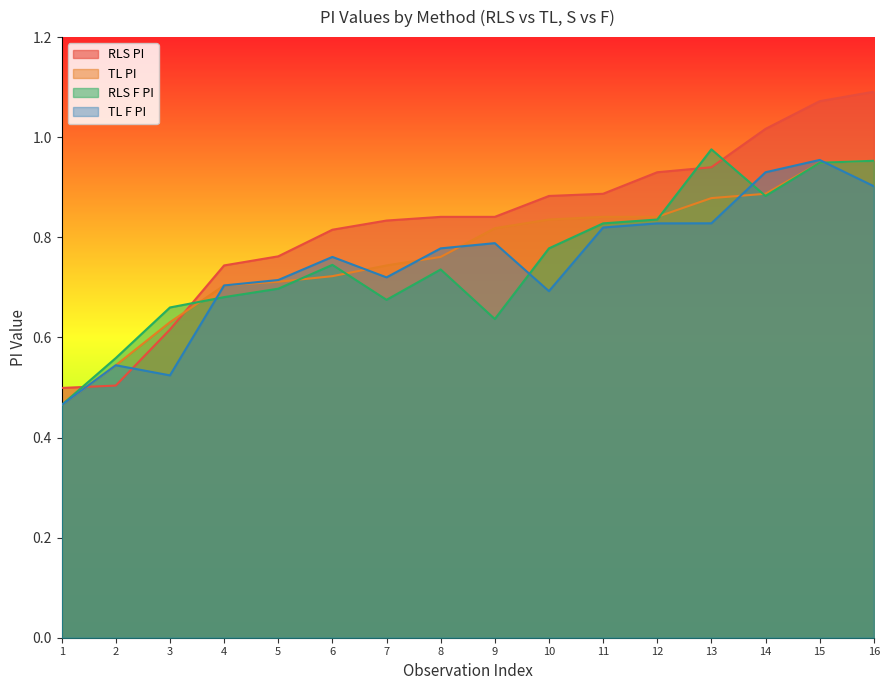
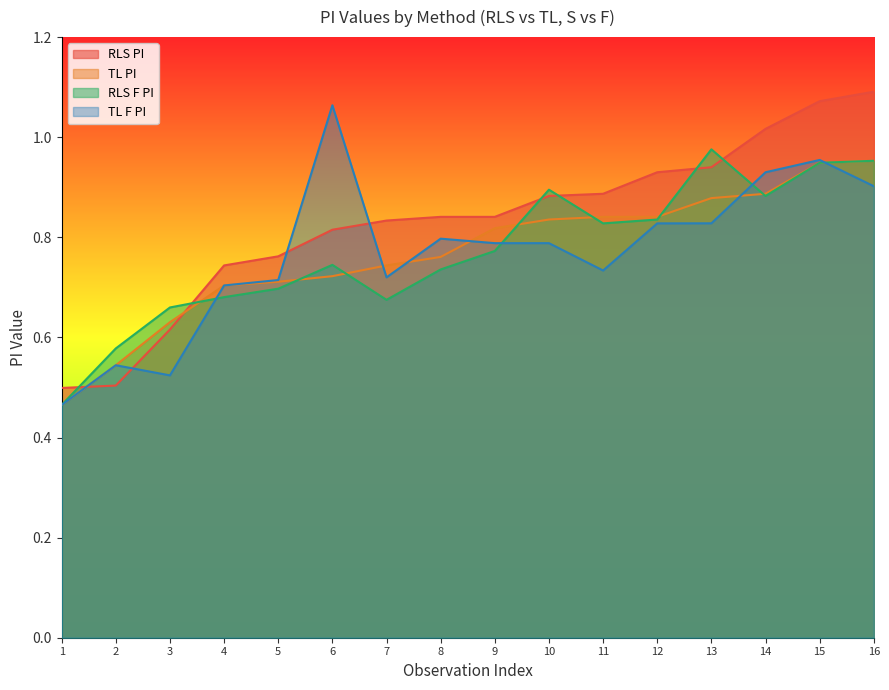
RLS F PI, 2: 0.56 -> 0.58
TL F PI, 6: 0.76 -> 1.06
TL F PI, 8: 0.78 -> 0.80
RLS F PI, 9: 0.64 -> 0.77
RLS F PI, 10: 0.78 -> 0.90
TL F PI, 10: 0.69 -> 0.79
TL F PI, 11: 0.82 -> 0.73
